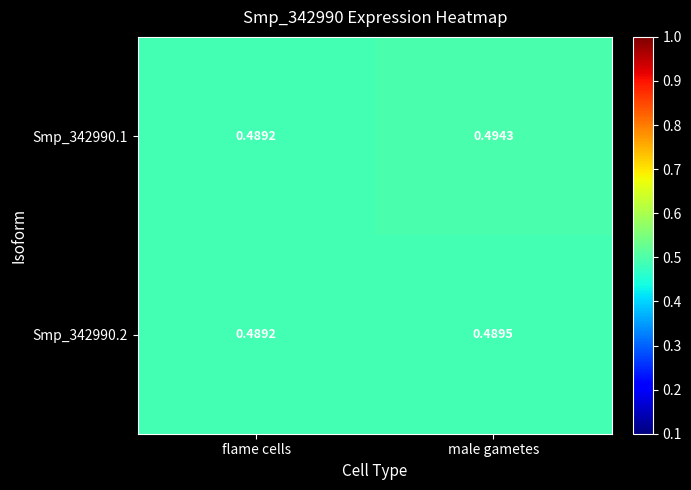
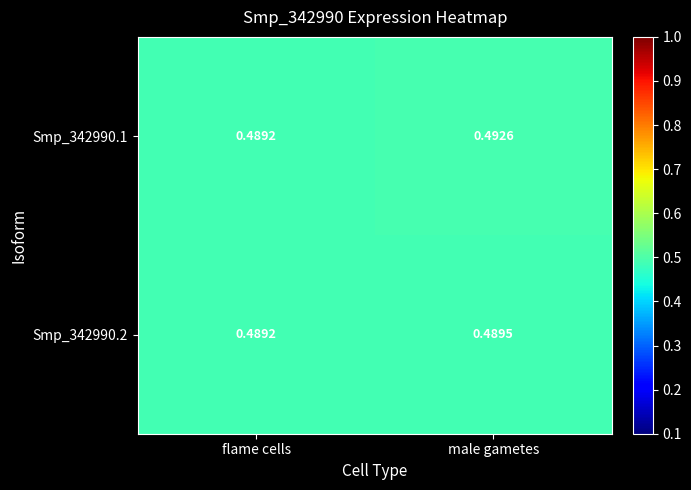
Smp_342990.1, male gametes: 0.4943 -> 0.4926
